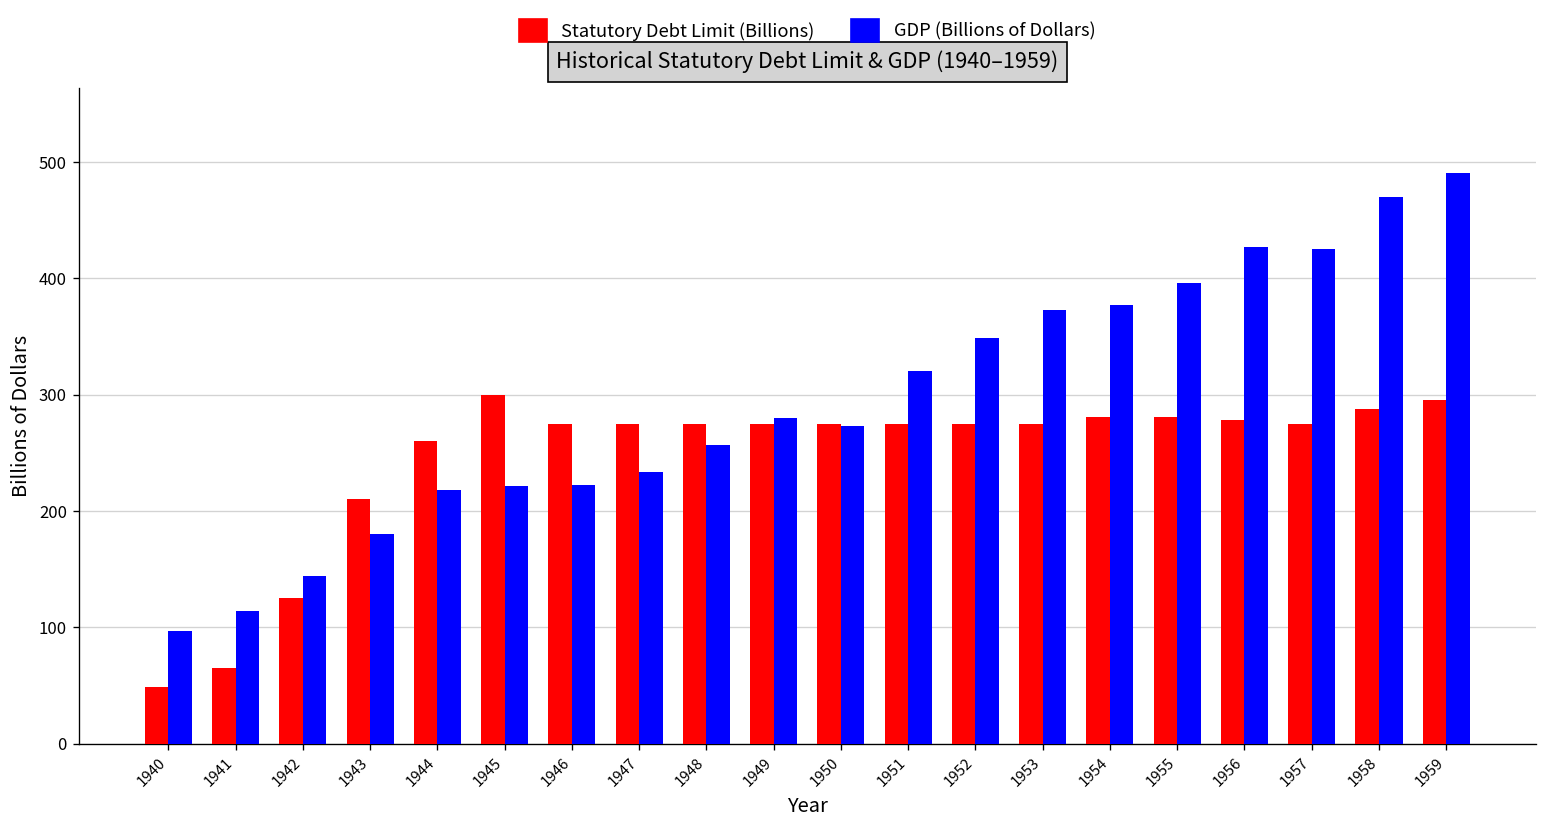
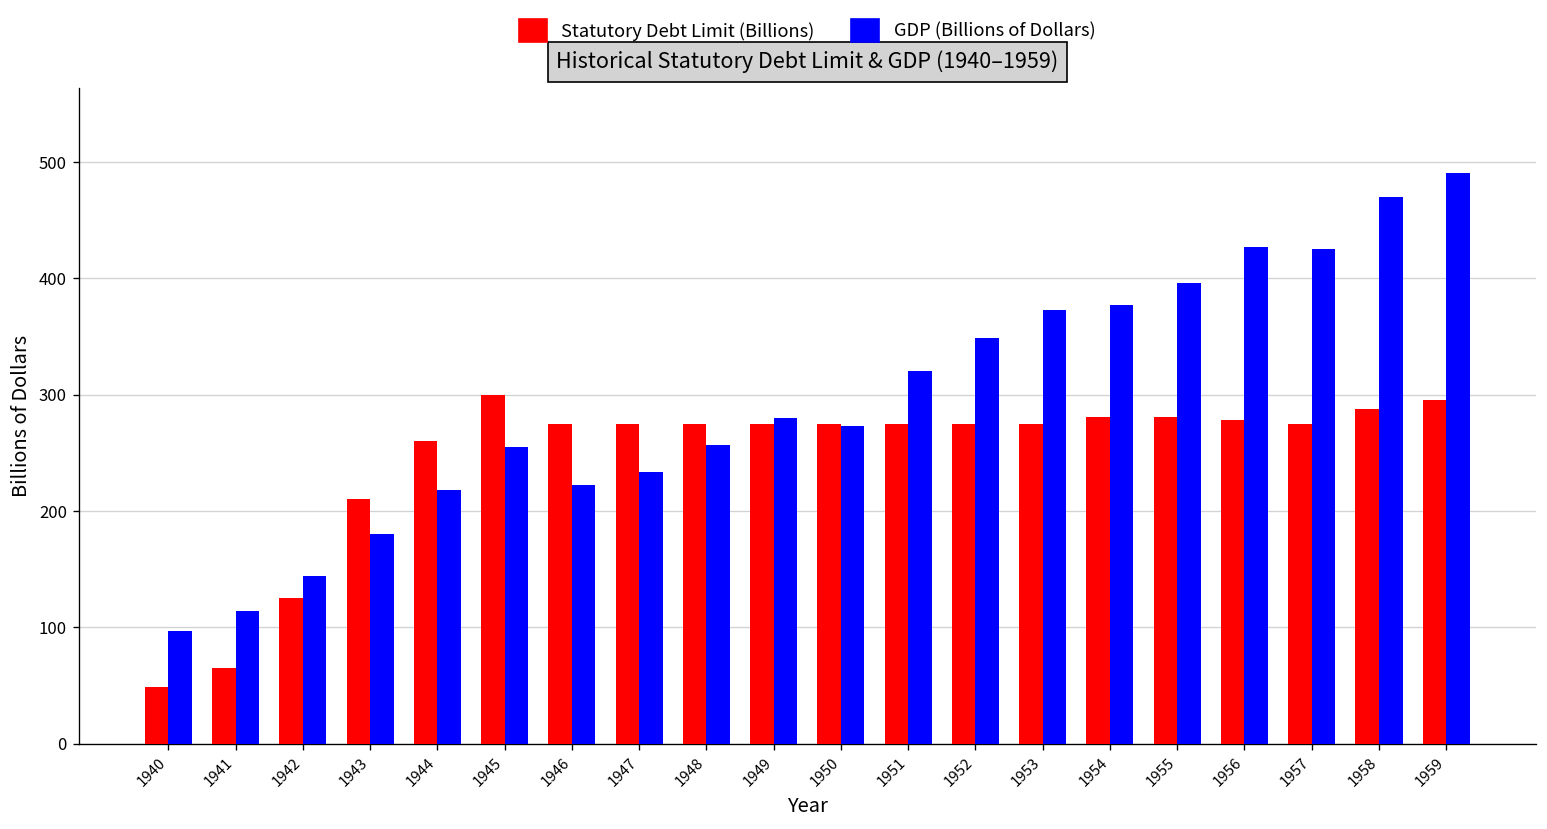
GDP (Billions of Dollars), 1945: 220 -> 260
